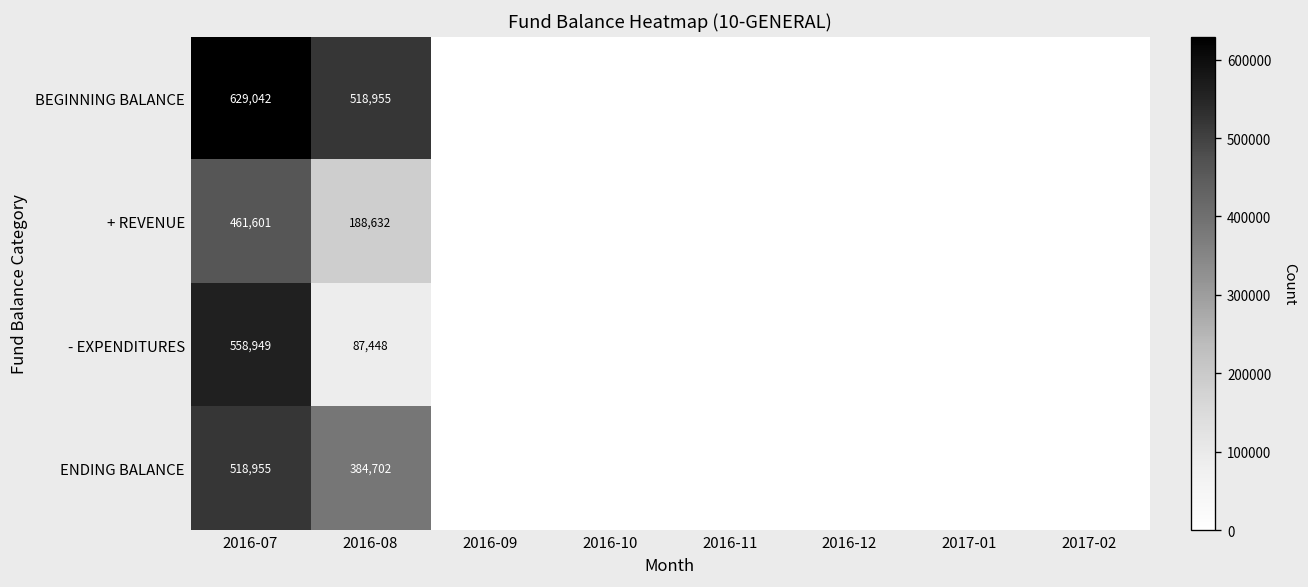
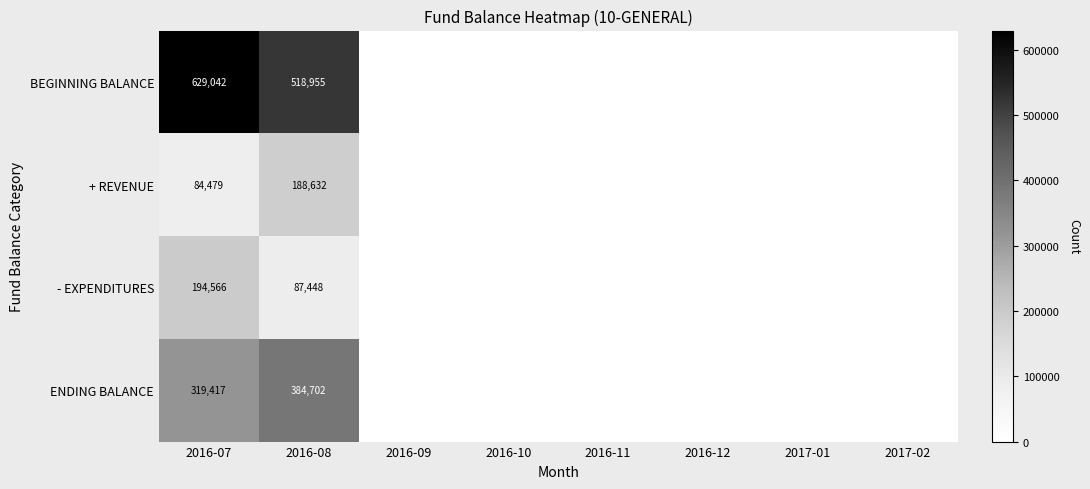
+ REVENUE, 2016-07: 461,601 -> 84,479
- EXPENDITURES, 2016-07: 558,949 -> 194,566
ENDING BALANCE, 2016-07: 518,955 -> 319,417
